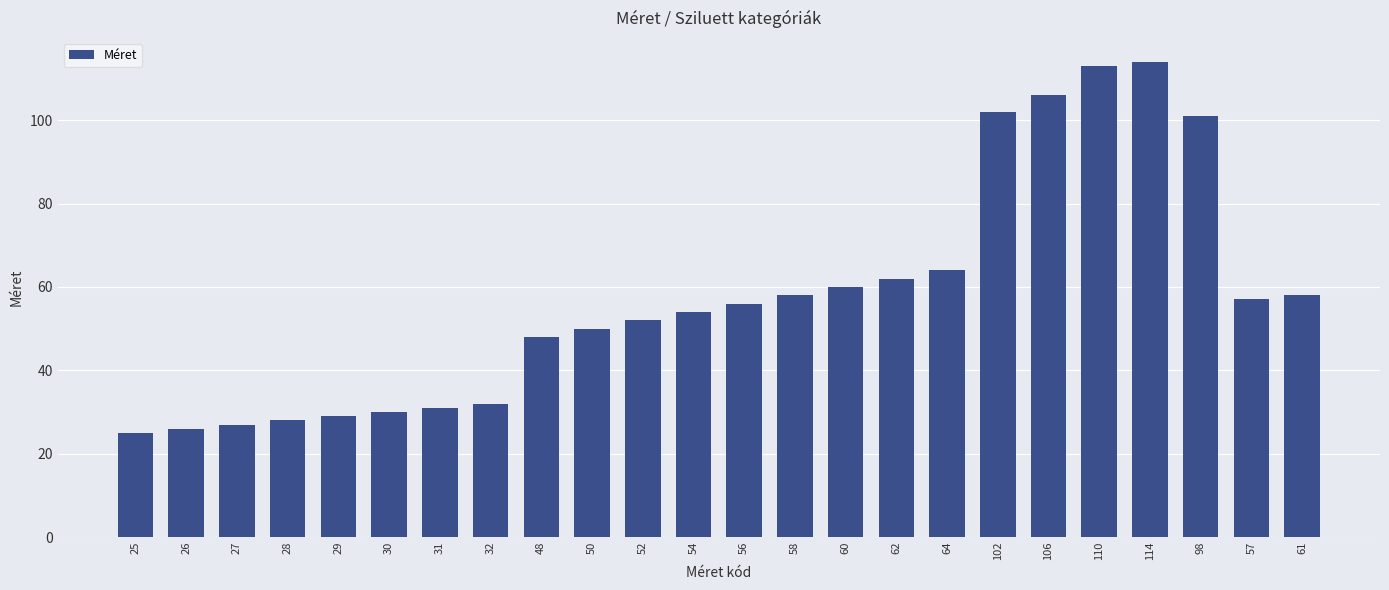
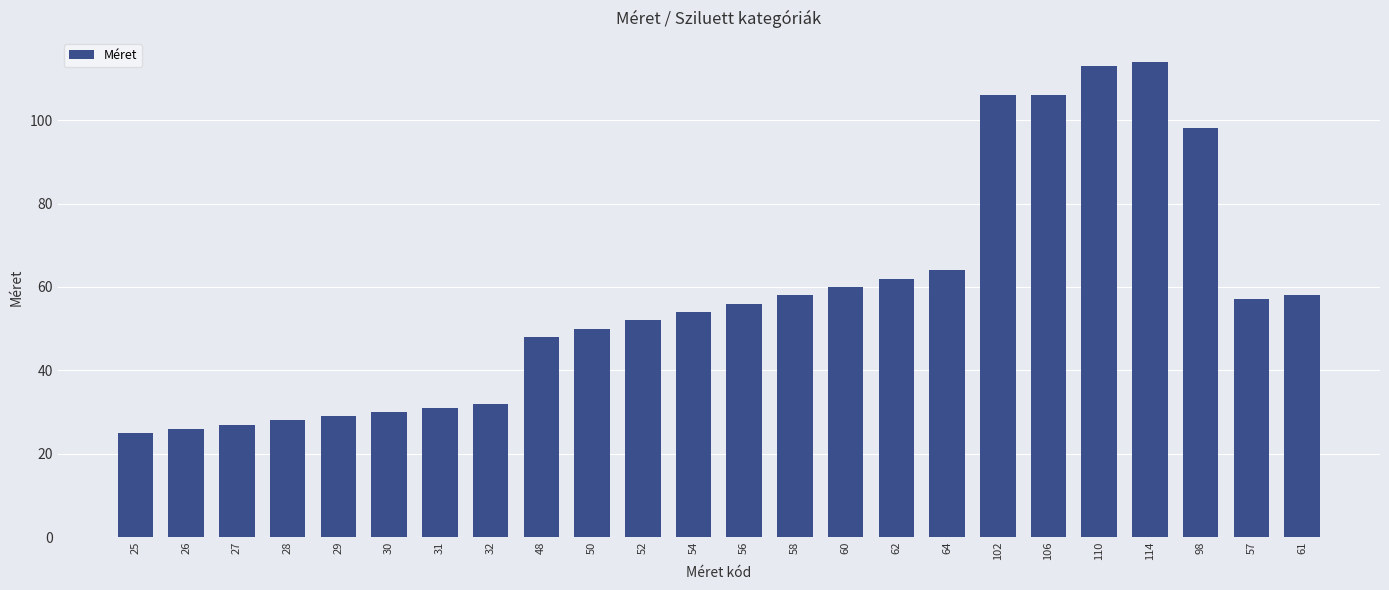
102: 102 -> 106
98: 101 -> 98
